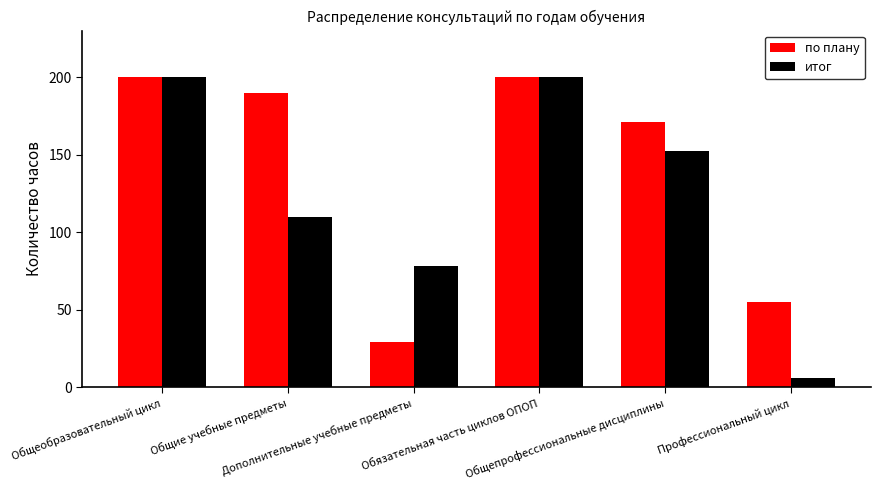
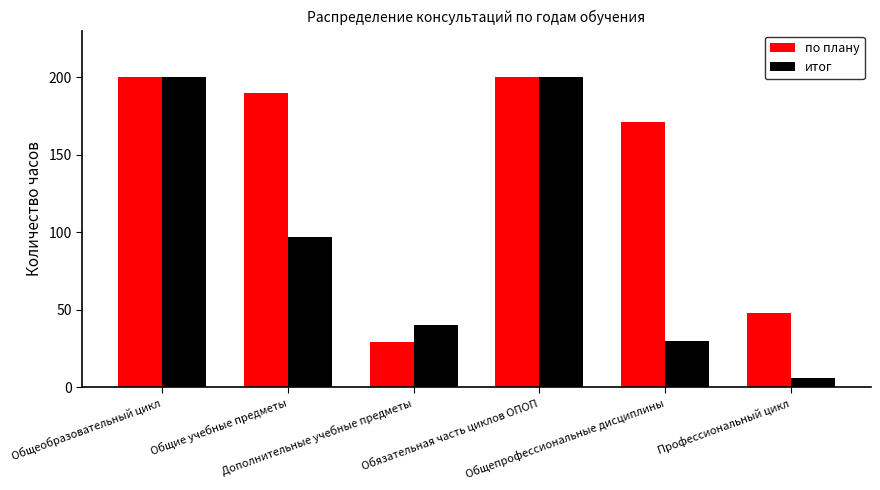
итог, Общие учебные предметы: 110 -> 97
итог, Дополнительные учебные предметы: 78 -> 40
итог, Общепрофессиональные дисциплины: 152 -> 30
по плану, Профессиональный цикл: 55 -> 48
